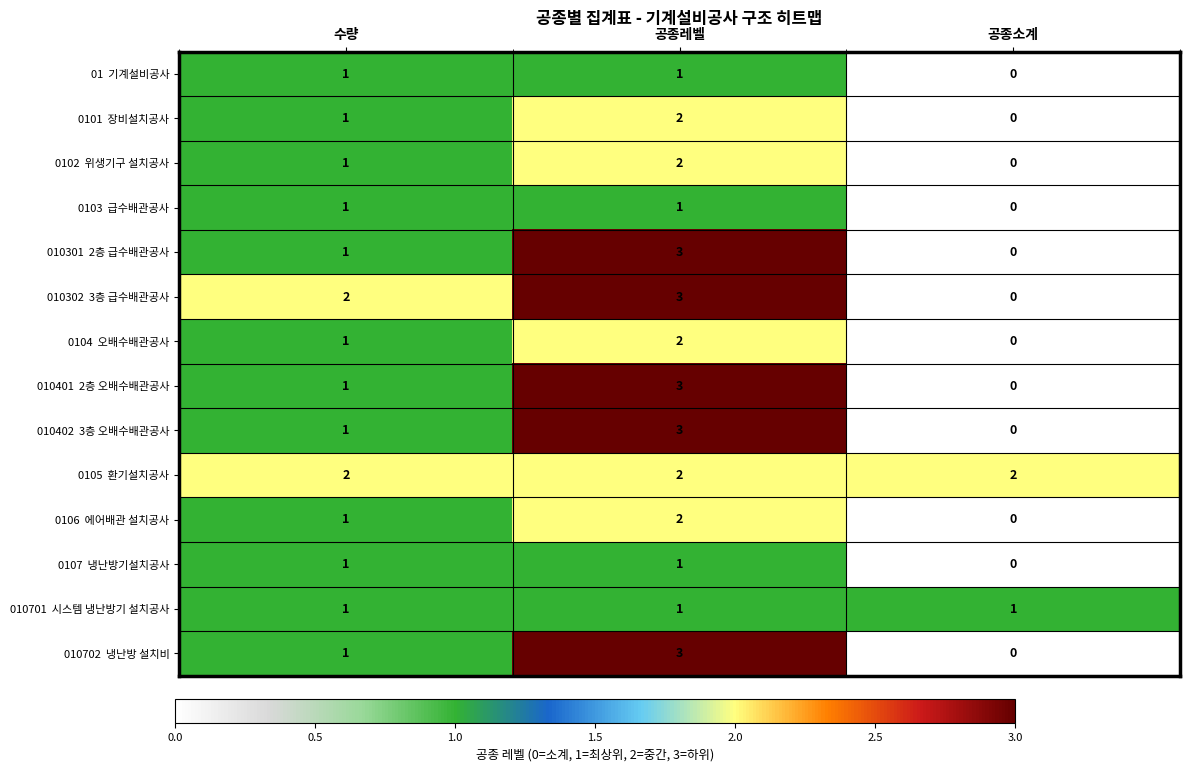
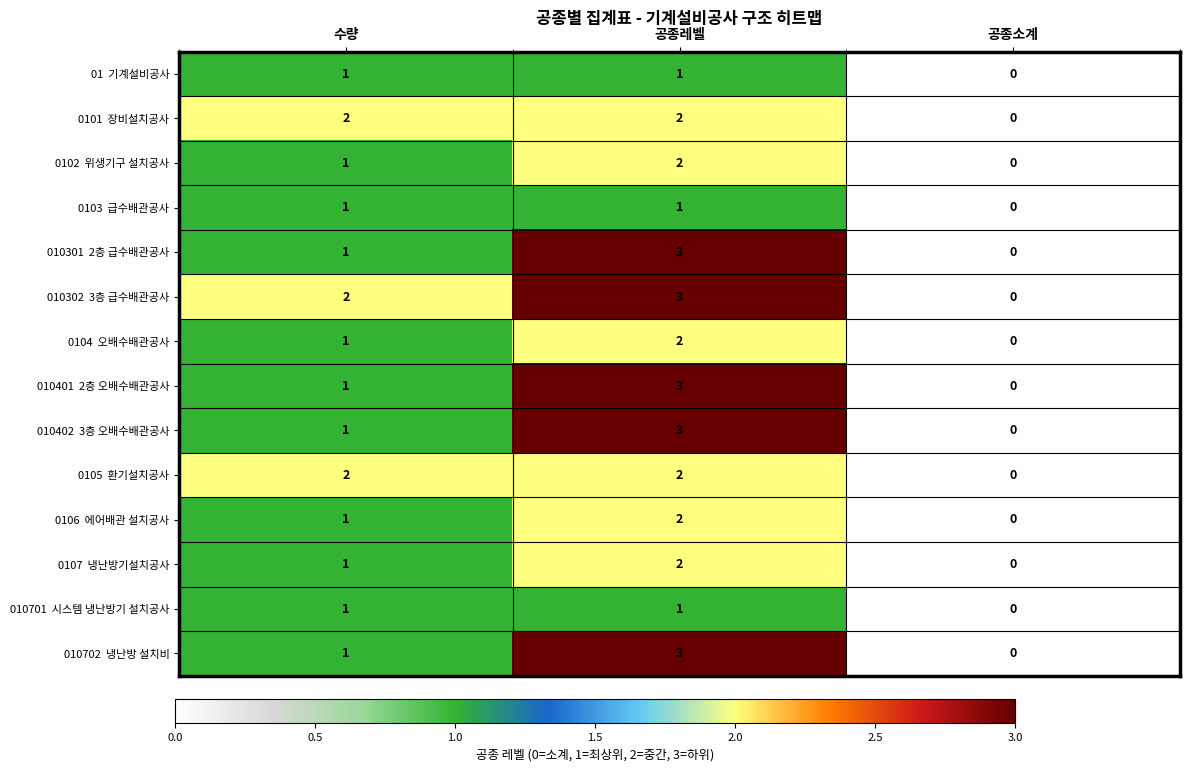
0101 장비설치공사, 수량: 1 -> 2
0105 환기설치공사, 공종소계: 2 -> 0
0107 냉난방기설치공사, 공종레벨: 1 -> 2
010701 시스템 냉난방기 설치공사, 공종소계: 1 -> 0
